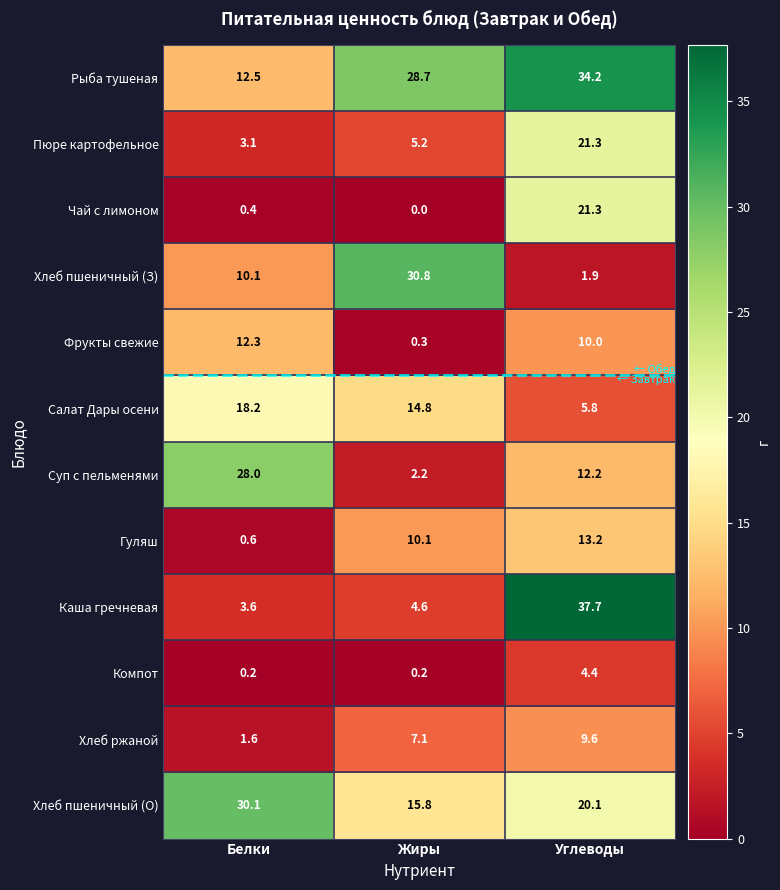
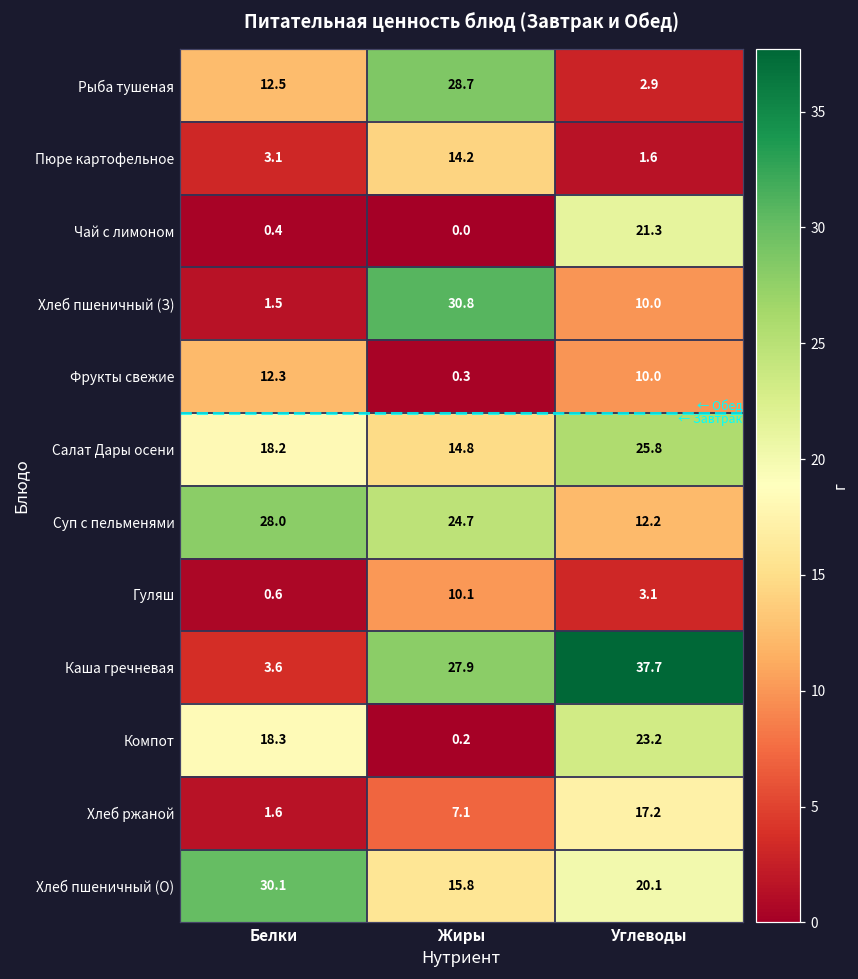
Рыба тушеная, Углеводы: 34.2 -> 2.9
Пюре картофельное, Жиры: 5.2 -> 14.2
Пюре картофельное, Углеводы: 21.3 -> 1.6
Хлеб пшеничный (З), Белки: 10.1 -> 1.5
Хлеб пшеничный (З), Углеводы: 1.9 -> 10.0
Салат Дары осени, Углеводы: 5.8 -> 25.8
Суп с пельменями, Жиры: 2.2 -> 24.7
Гуляш, Углеводы: 13.2 -> 3.1
Каша гречневая, Жиры: 4.6 -> 27.9
Компот, Белки: 0.2 -> 18.3
Компот, Углеводы: 4.4 -> 23.2
Хлеб ржаной, Углеводы: 9.6 -> 17.2
